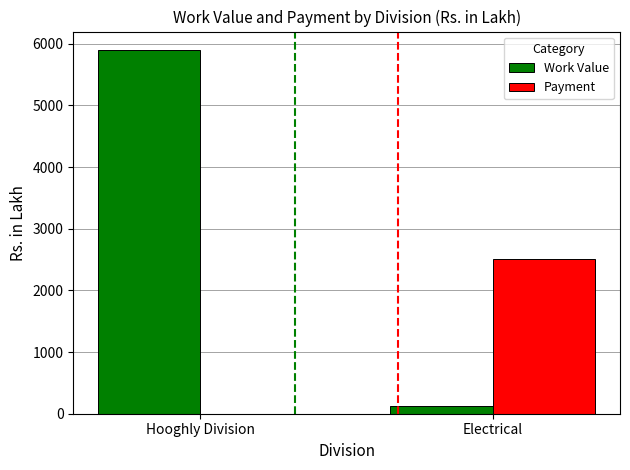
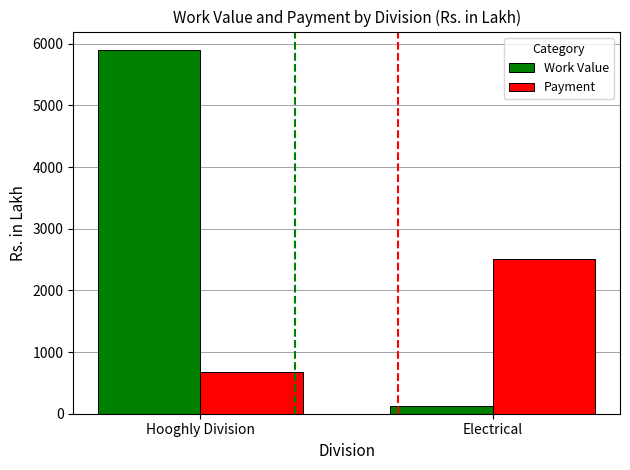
Payment, Hooghly Division: 0 -> 700
